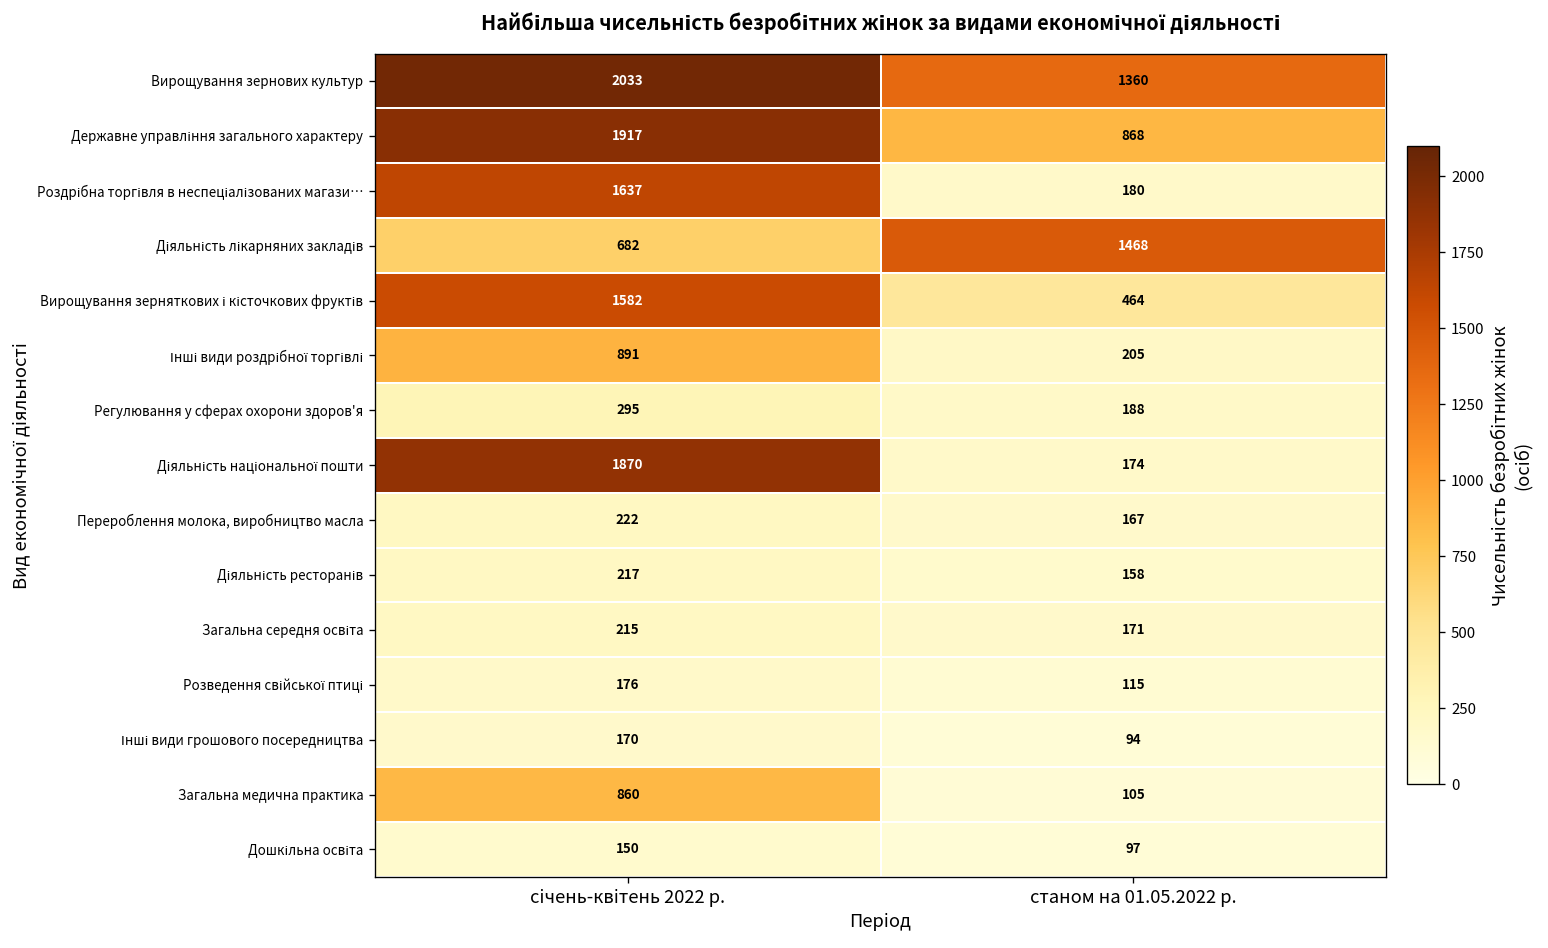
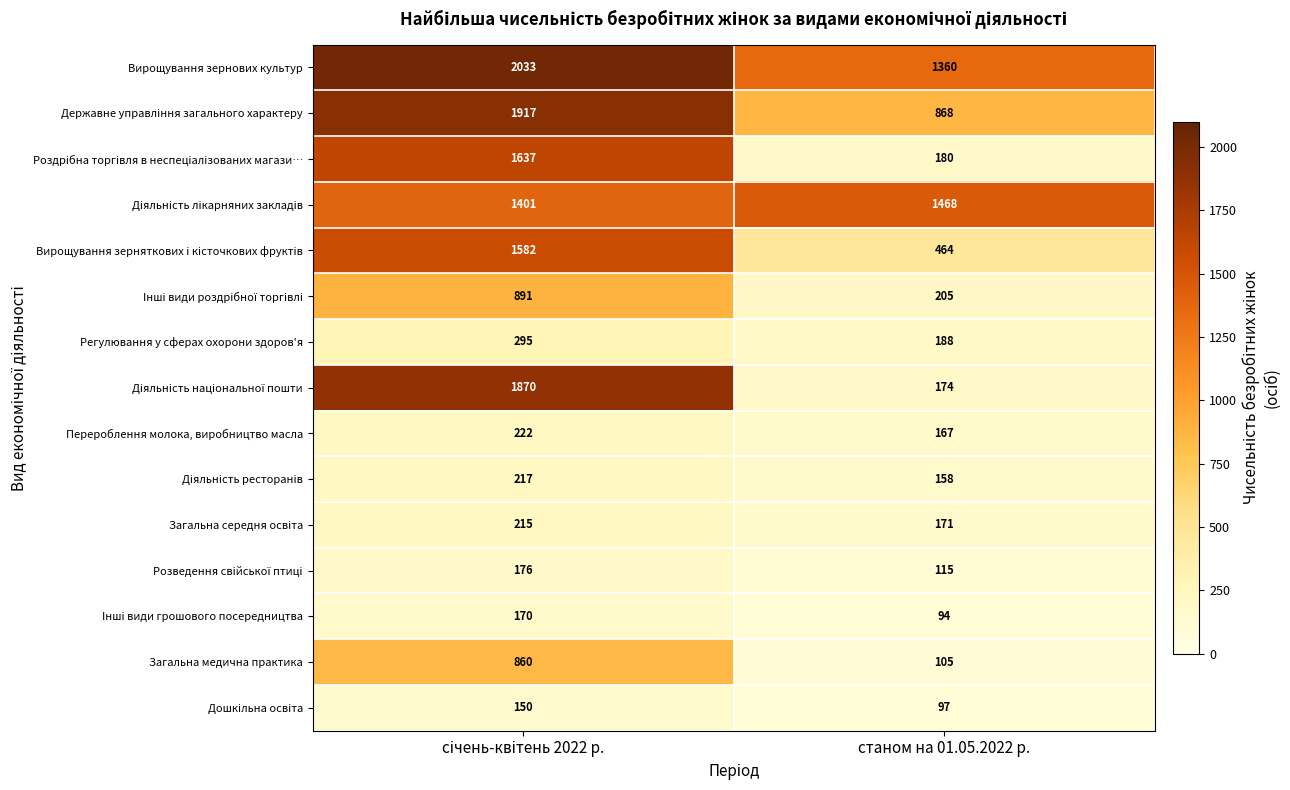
Діяльність лікарняних закладів, січень-квітень 2022 р.: 682 -> 1401
